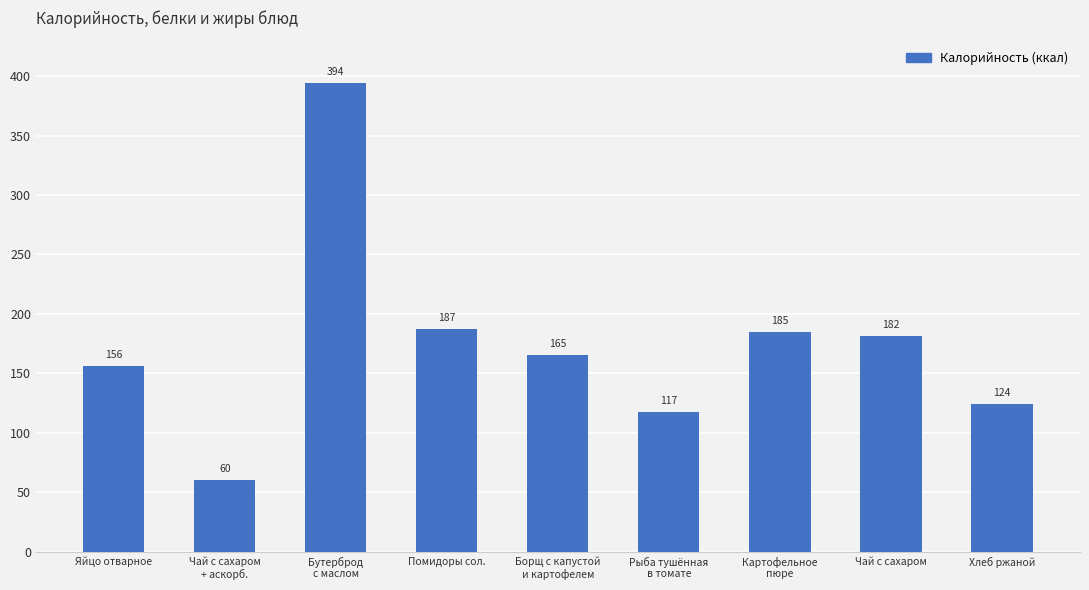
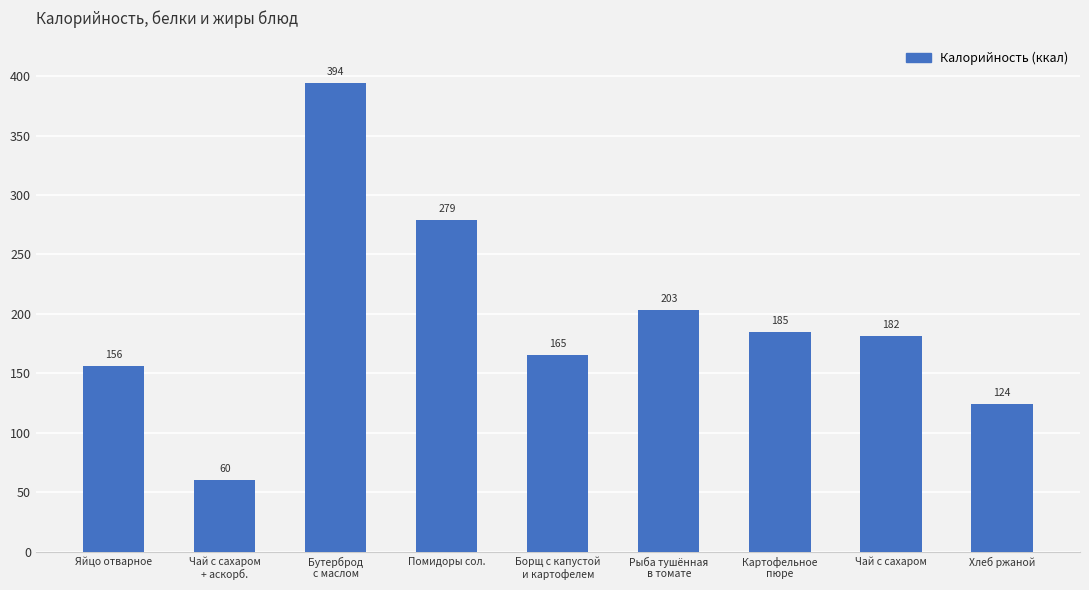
Помидоры сол.: 187 -> 279
Рыба тушённая в томате: 117 -> 203
